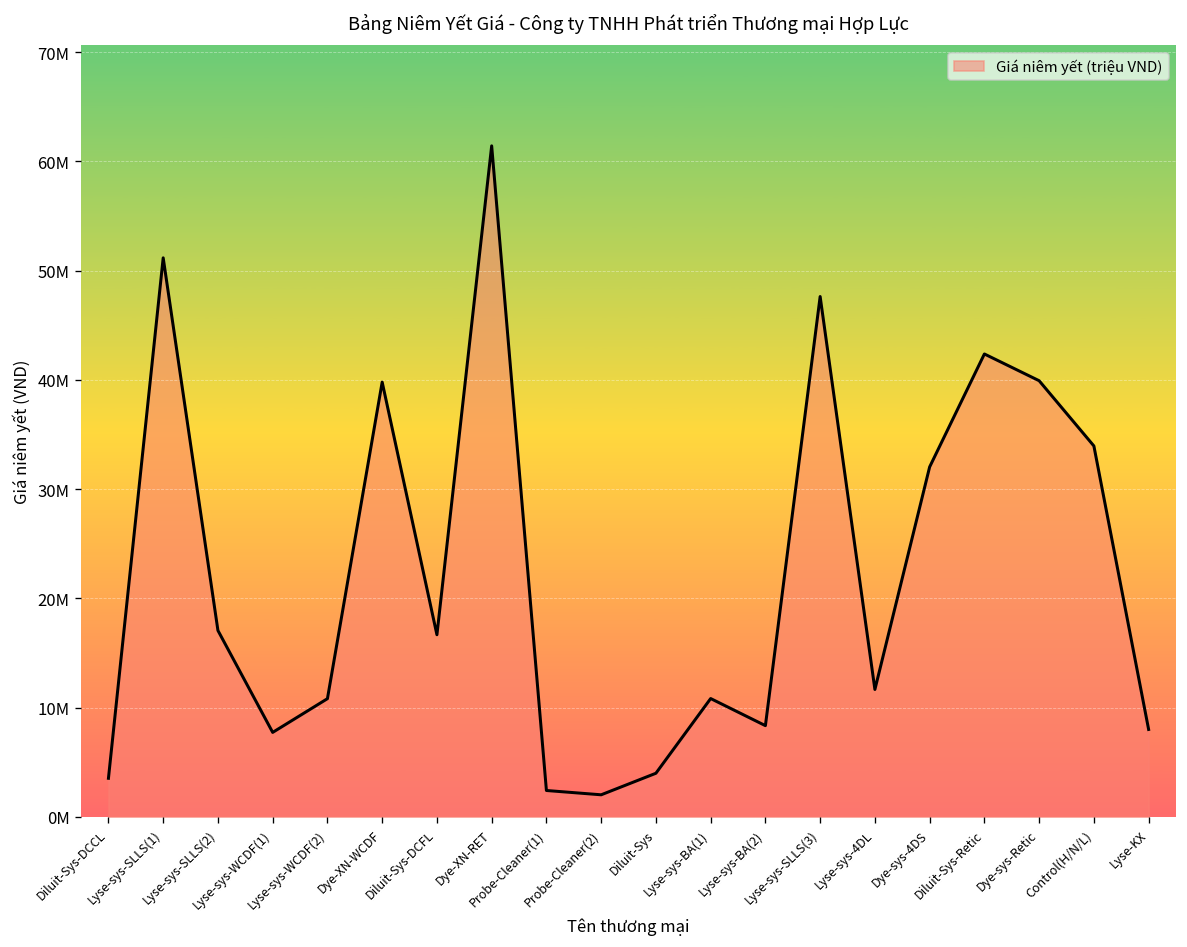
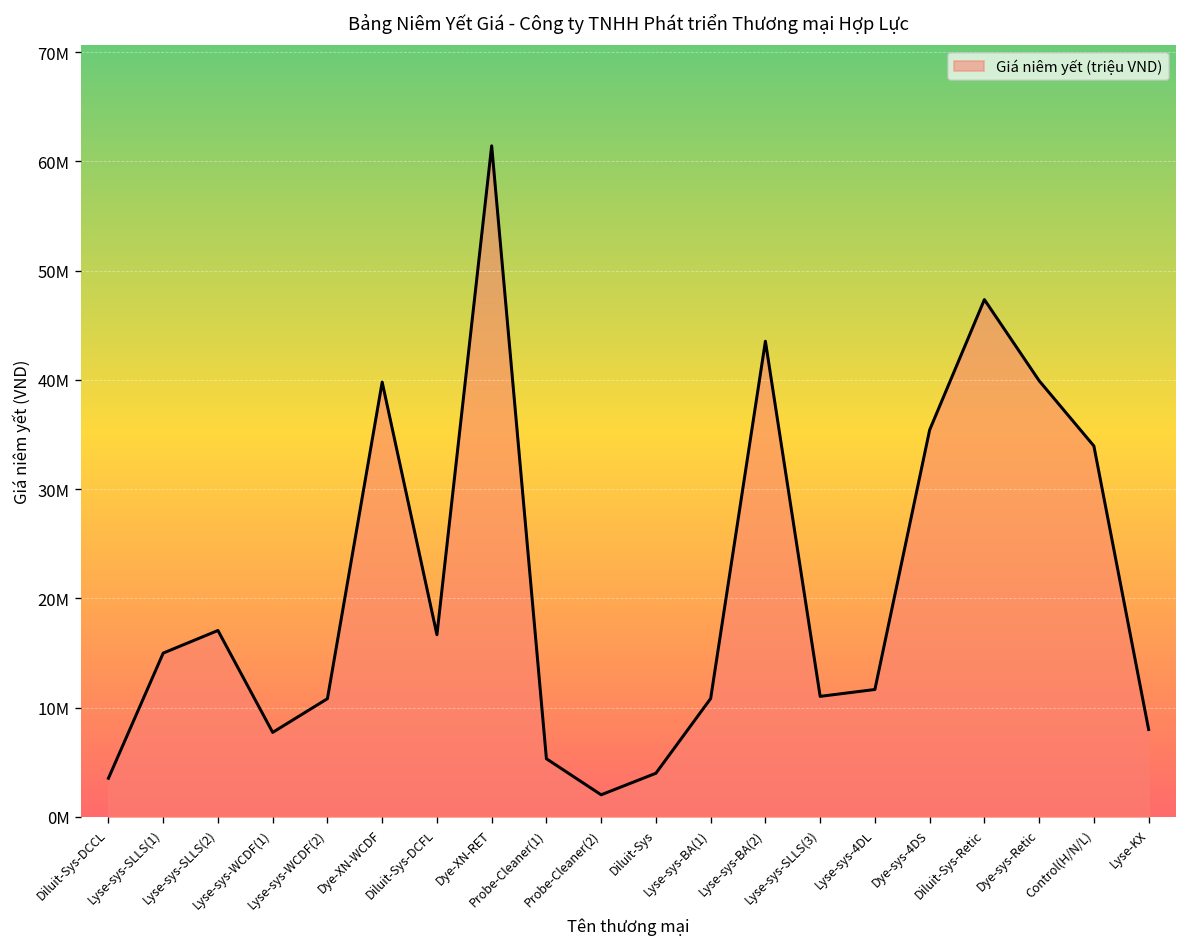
Lyse-sys-SLLS(1): 51000000 -> 15000000
Probe-Cleaner(1): 2000000 -> 5000000
Lyse-sys-BA(2): 8000000 -> 44000000
Lyse-sys-SLLS(3): 48000000 -> 11000000
Dye-sys-4DS: 32000000 -> 35000000
Diluit-Sys-Retic: 42000000 -> 47000000
